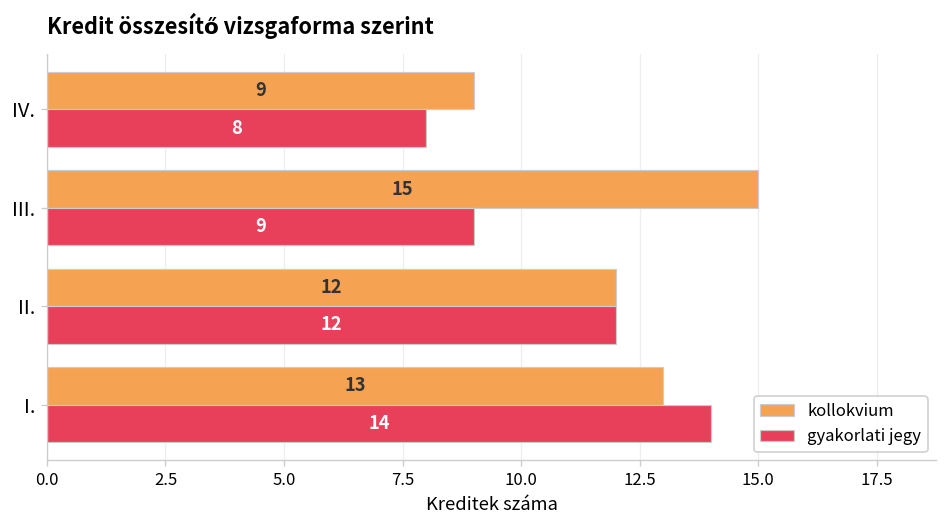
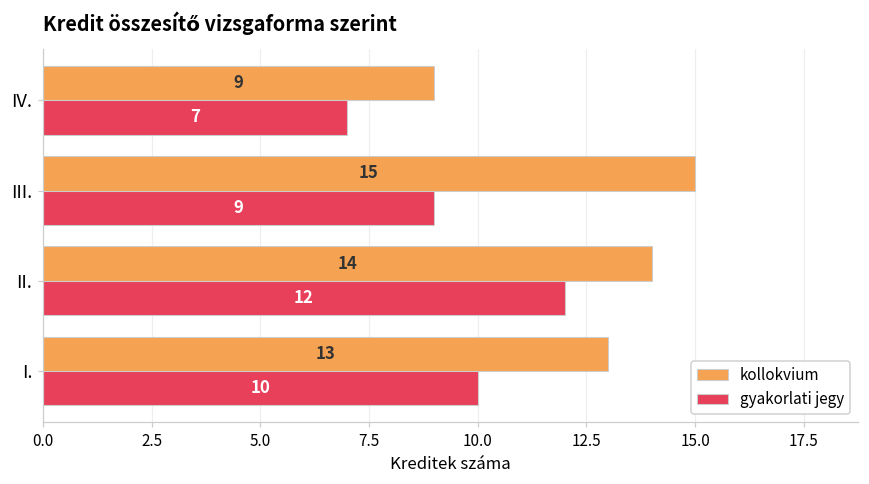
gyakorlati jegy, IV.: 8 -> 7
kollokvium, II.: 12 -> 14
gyakorlati jegy, I.: 14 -> 10
